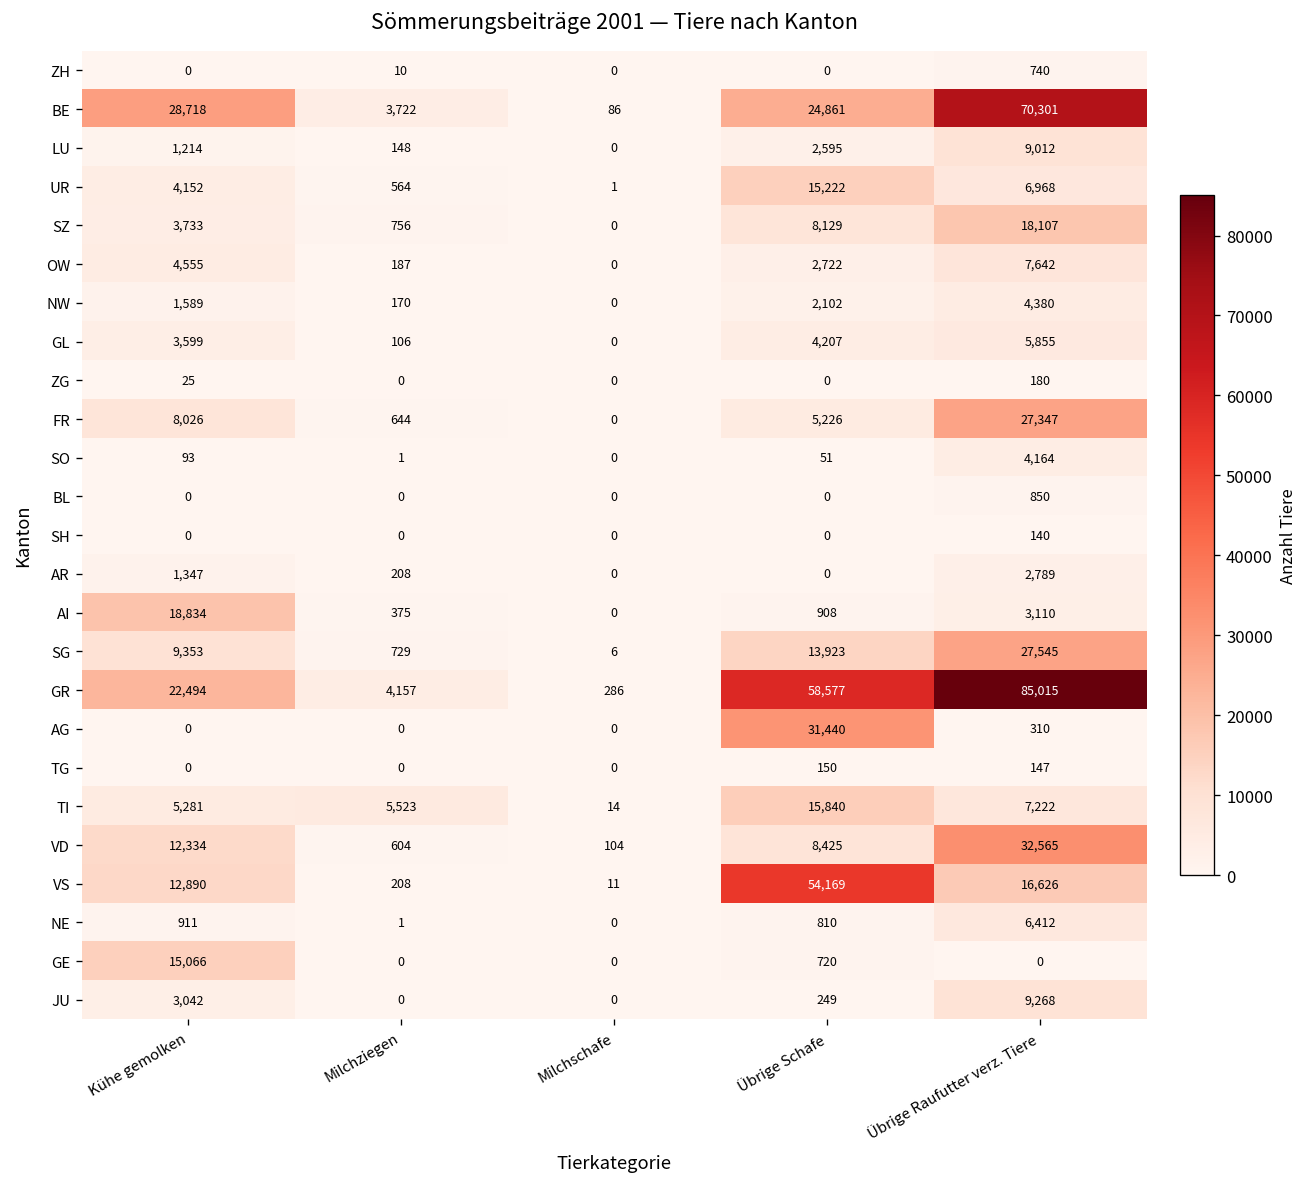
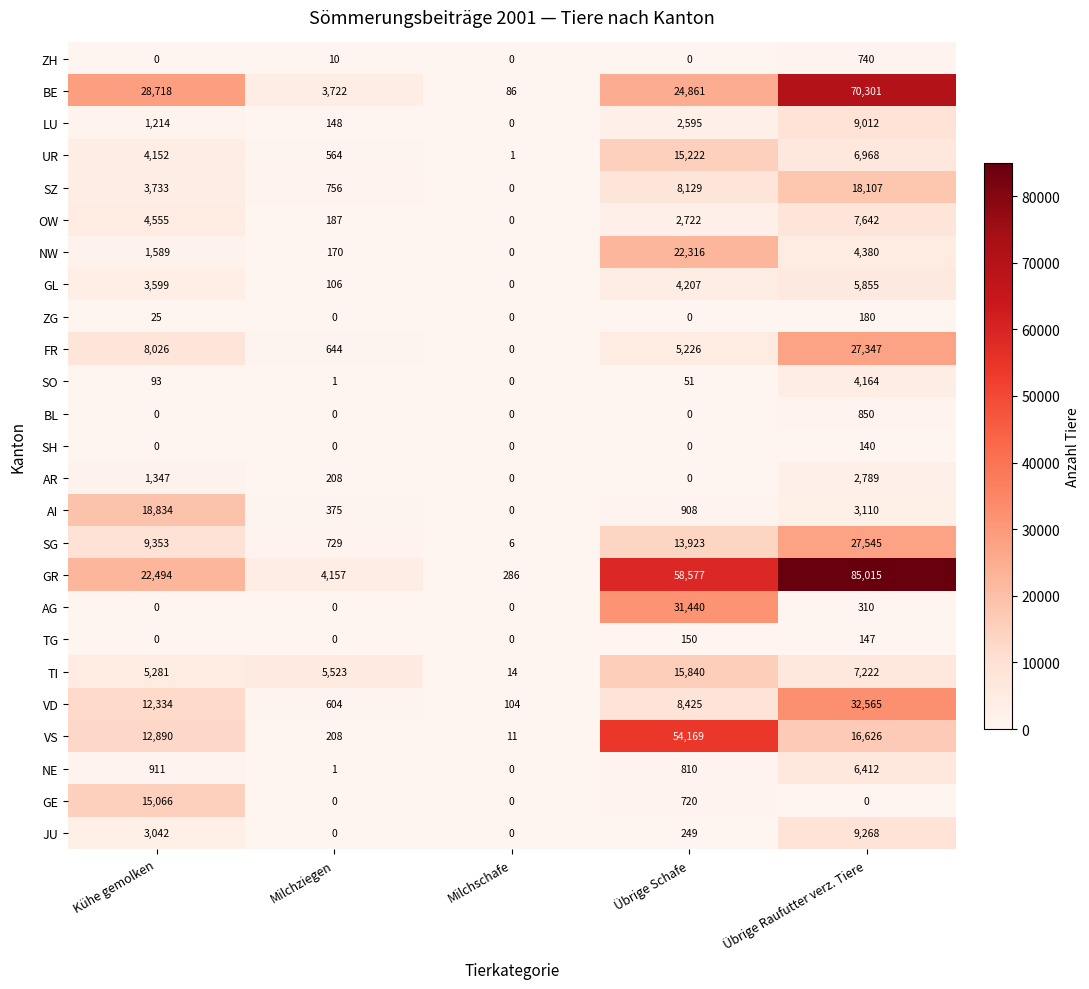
NW, Übrige Schafe: 2,102 -> 22,316
